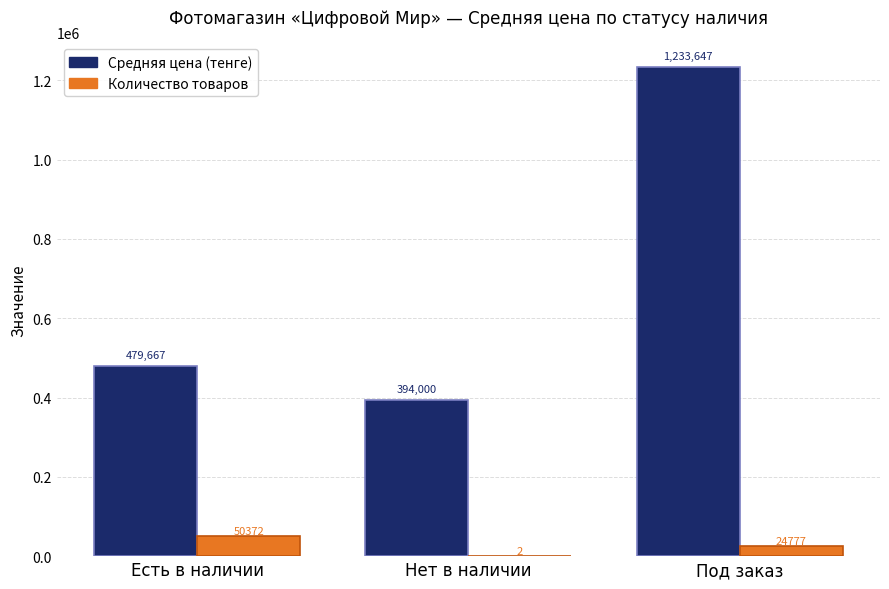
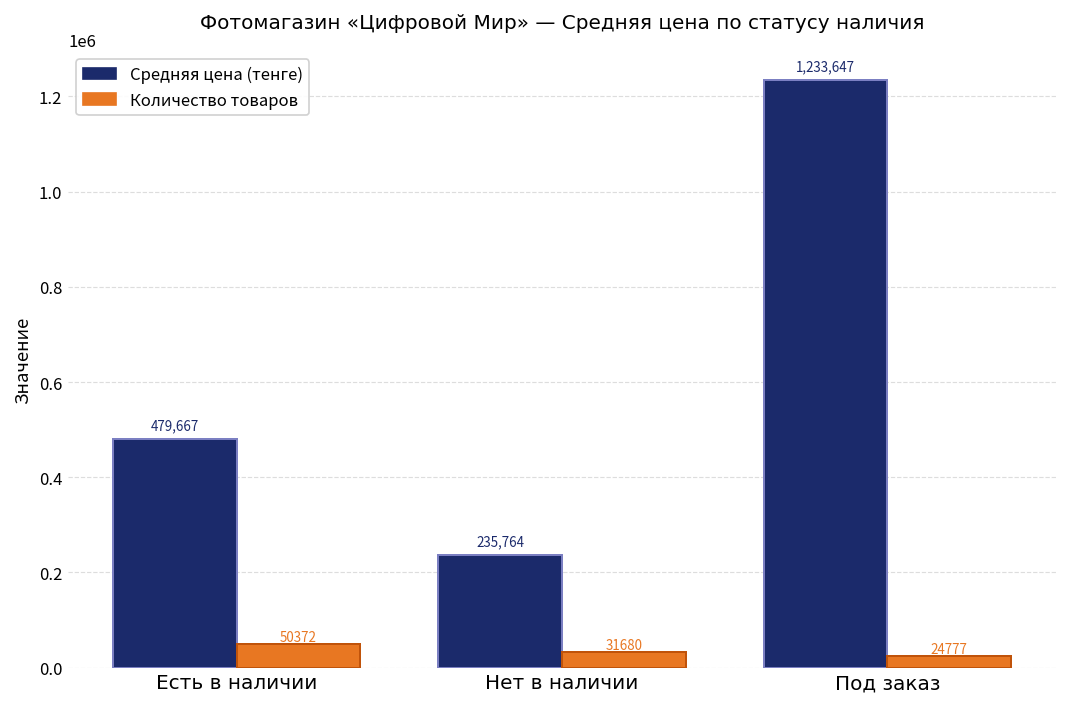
Средняя цена (тенге), Нет в наличии: 394,000 -> 235,764
Количество товаров, Нет в наличии: 2 -> 31680
